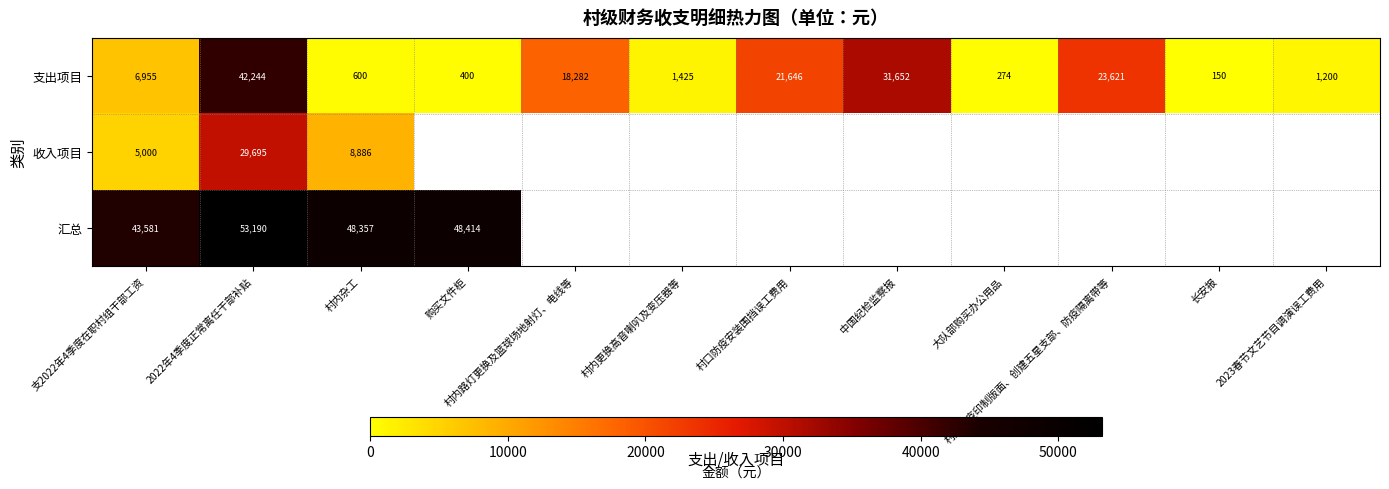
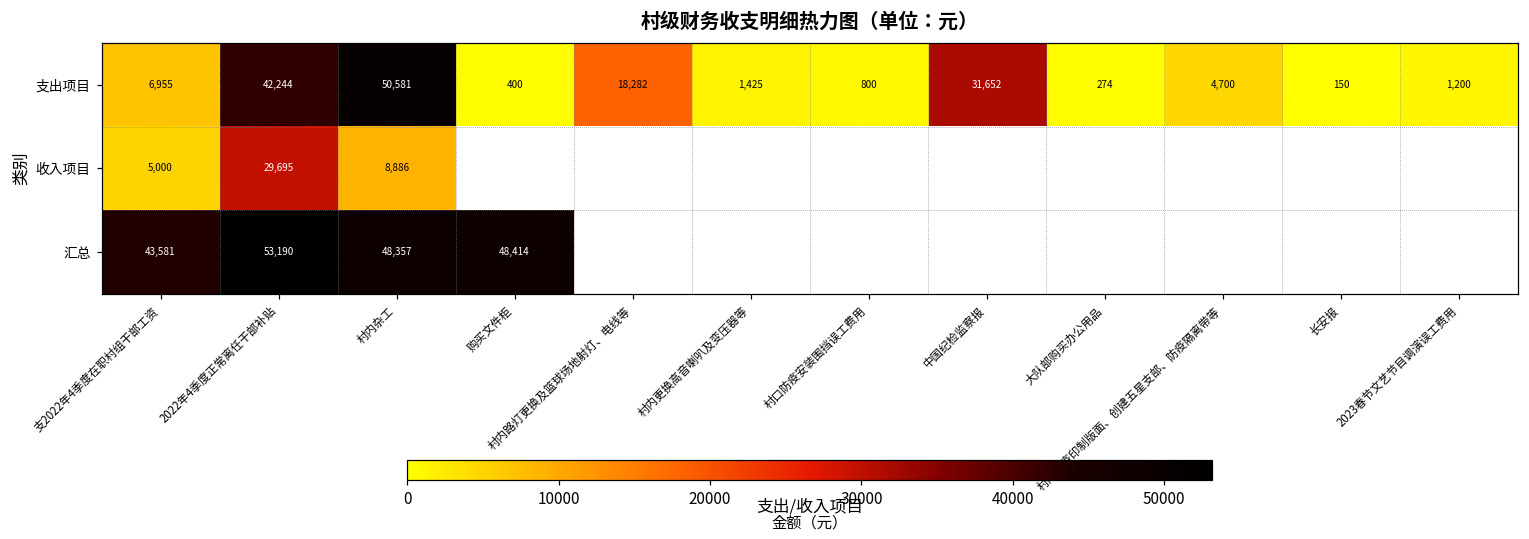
支出项目, 村内杂工: 600 -> 50,581
支出项目, 村口防疫安装围挡误工费用: 21,646 -> 800
支出项目, 村内防疫印制版面、创建五星支部、防疫隔离带等: 23,621 -> 4,700
